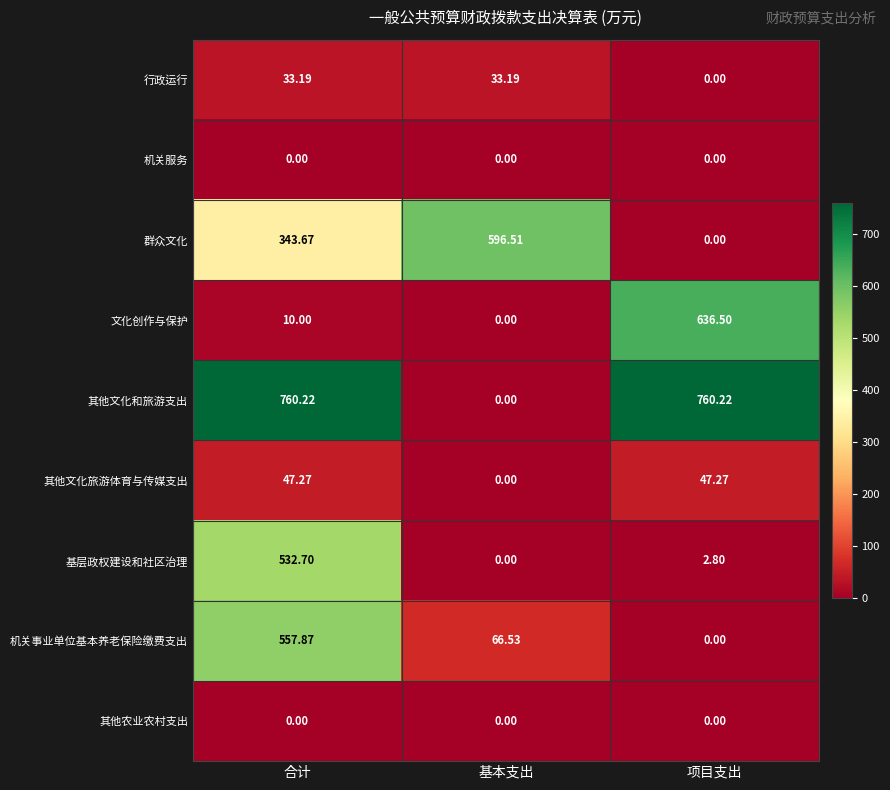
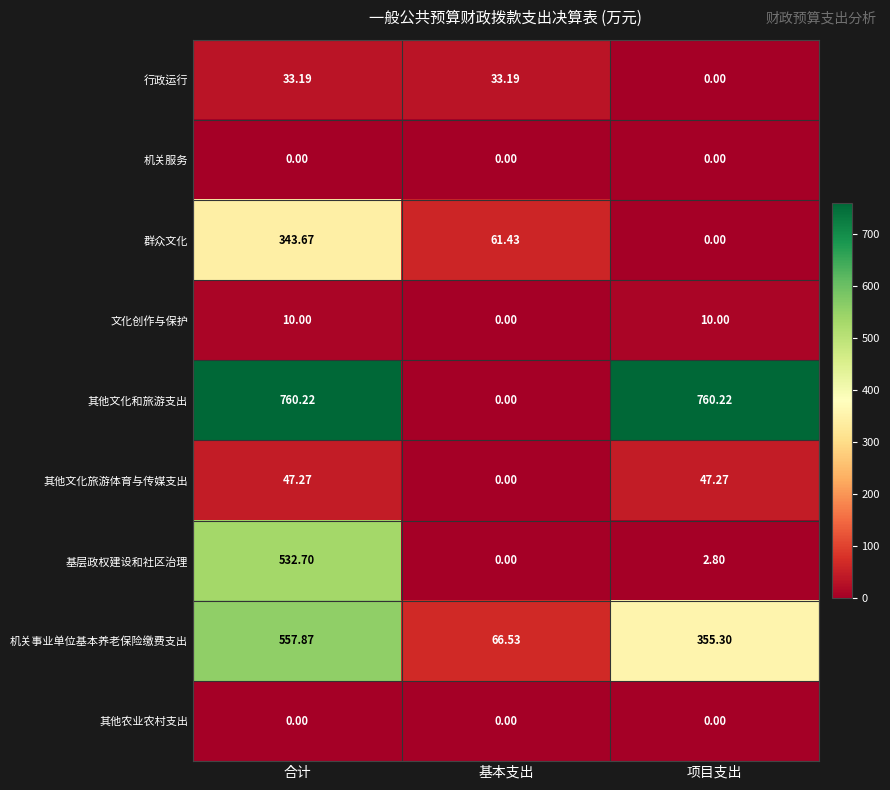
群众文化, 基本支出: 596.51 -> 61.43
文化创作与保护, 项目支出: 636.50 -> 10.00
机关事业单位基本养老保险缴费支出, 项目支出: 0.00 -> 355.30
